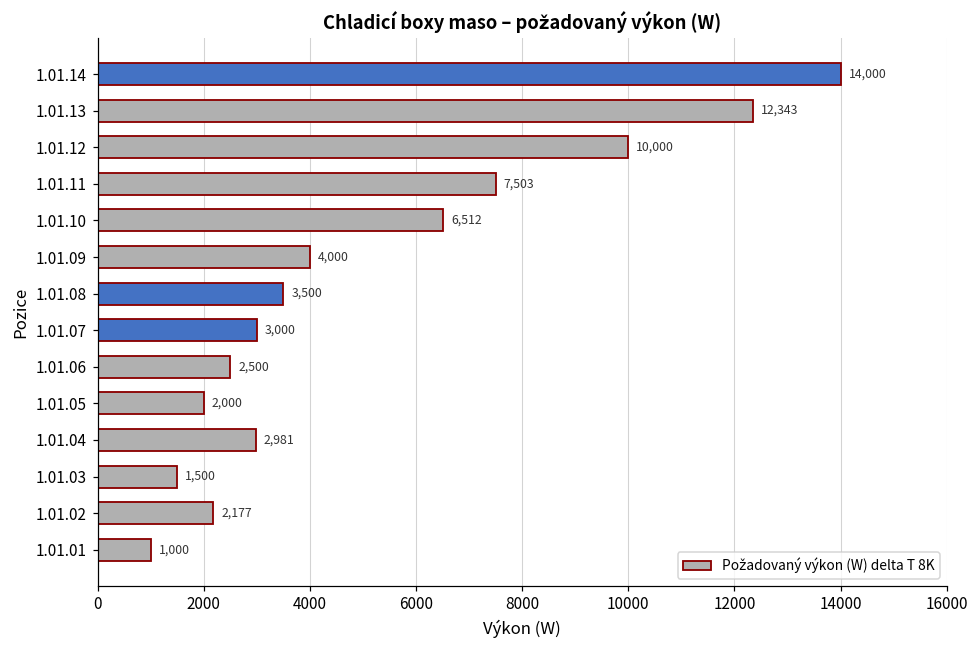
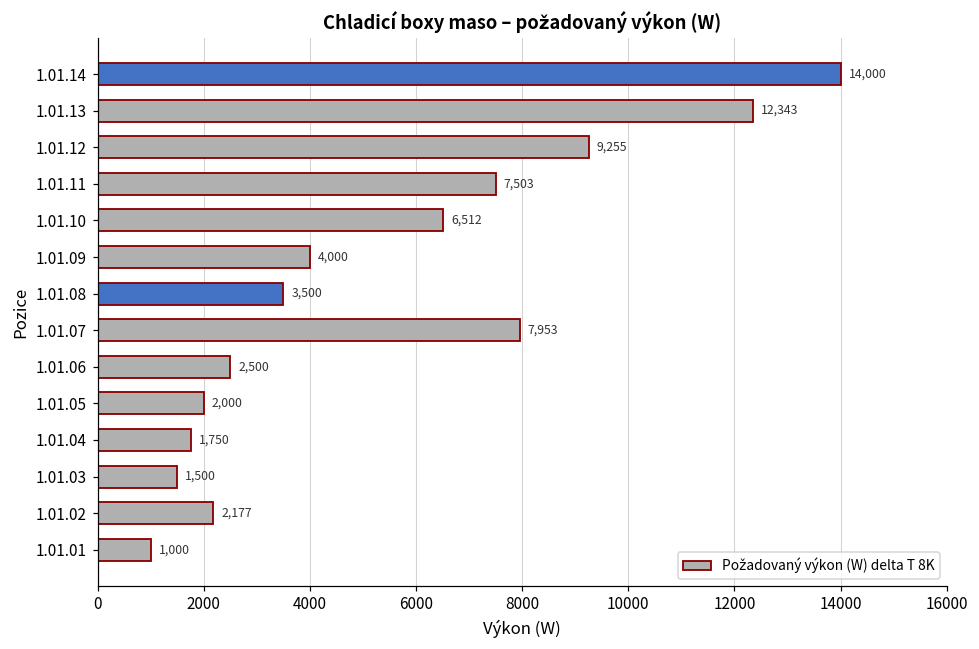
1.01.12: 10,000 -> 9,255
1.01.07: 3,000 -> 7,953
1.01.04: 2,981 -> 1,750
